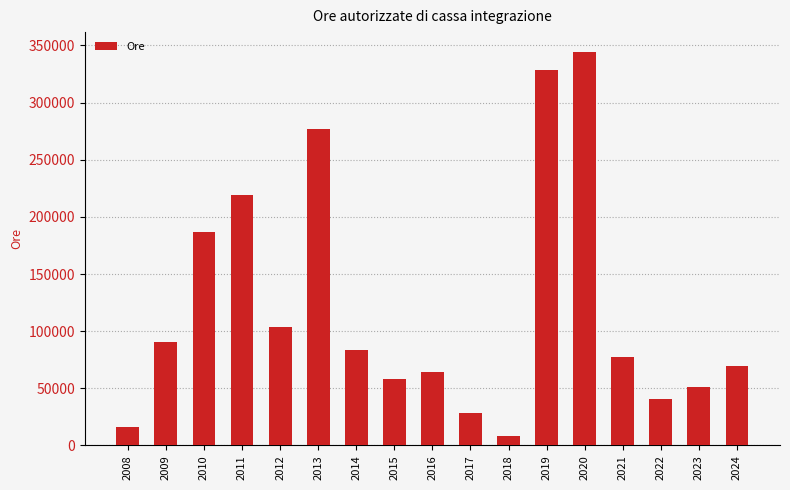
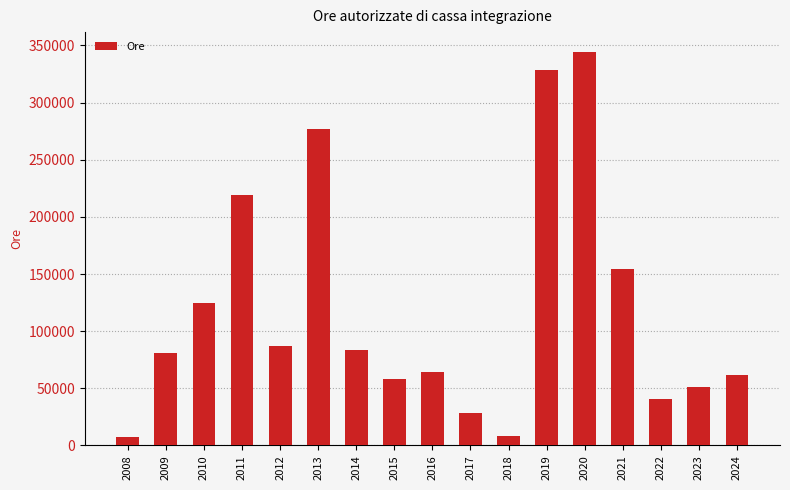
2008: 16000 -> 7000
2009: 91000 -> 81000
2010: 187000 -> 125000
2012: 104000 -> 87000
2021: 77000 -> 155000
2024: 69000 -> 61000
